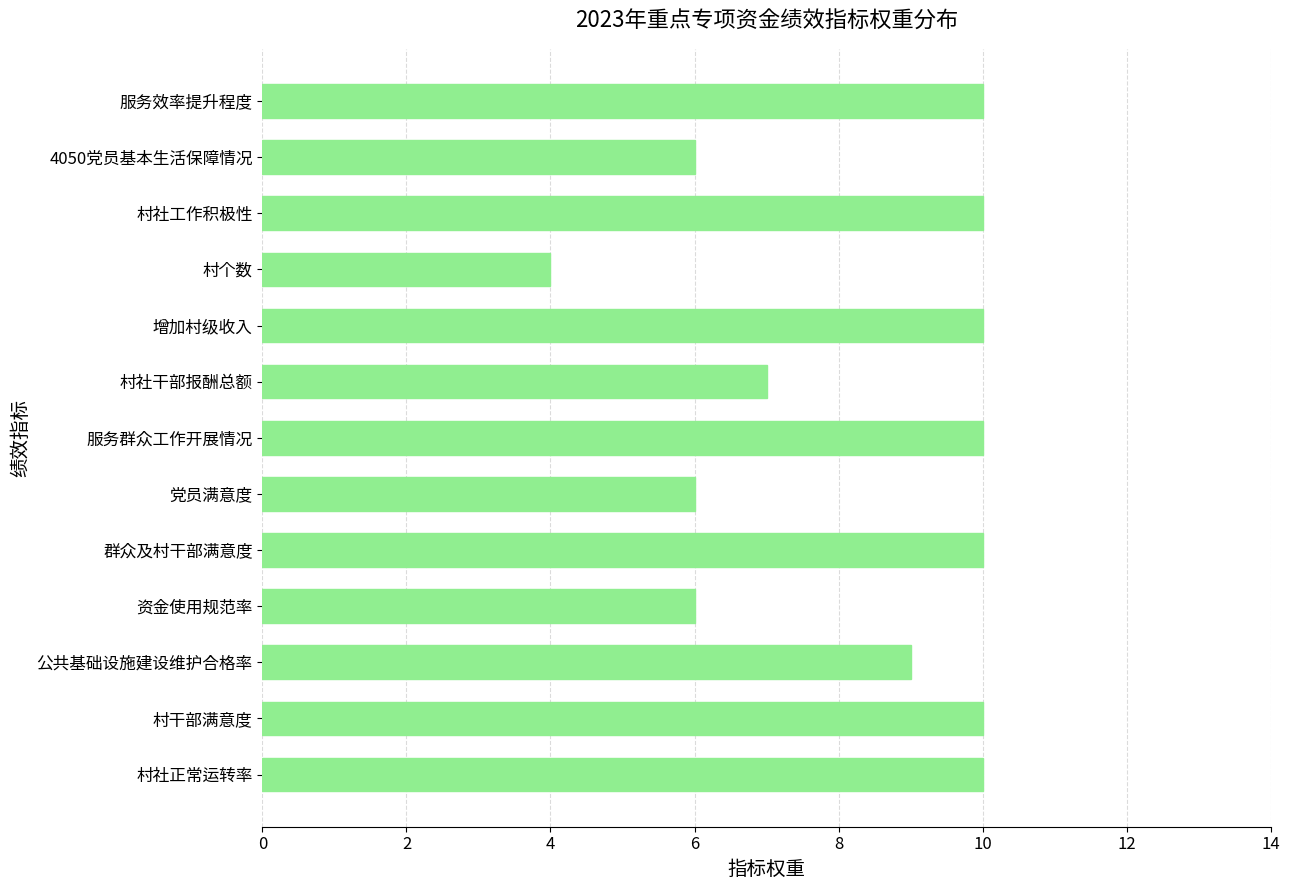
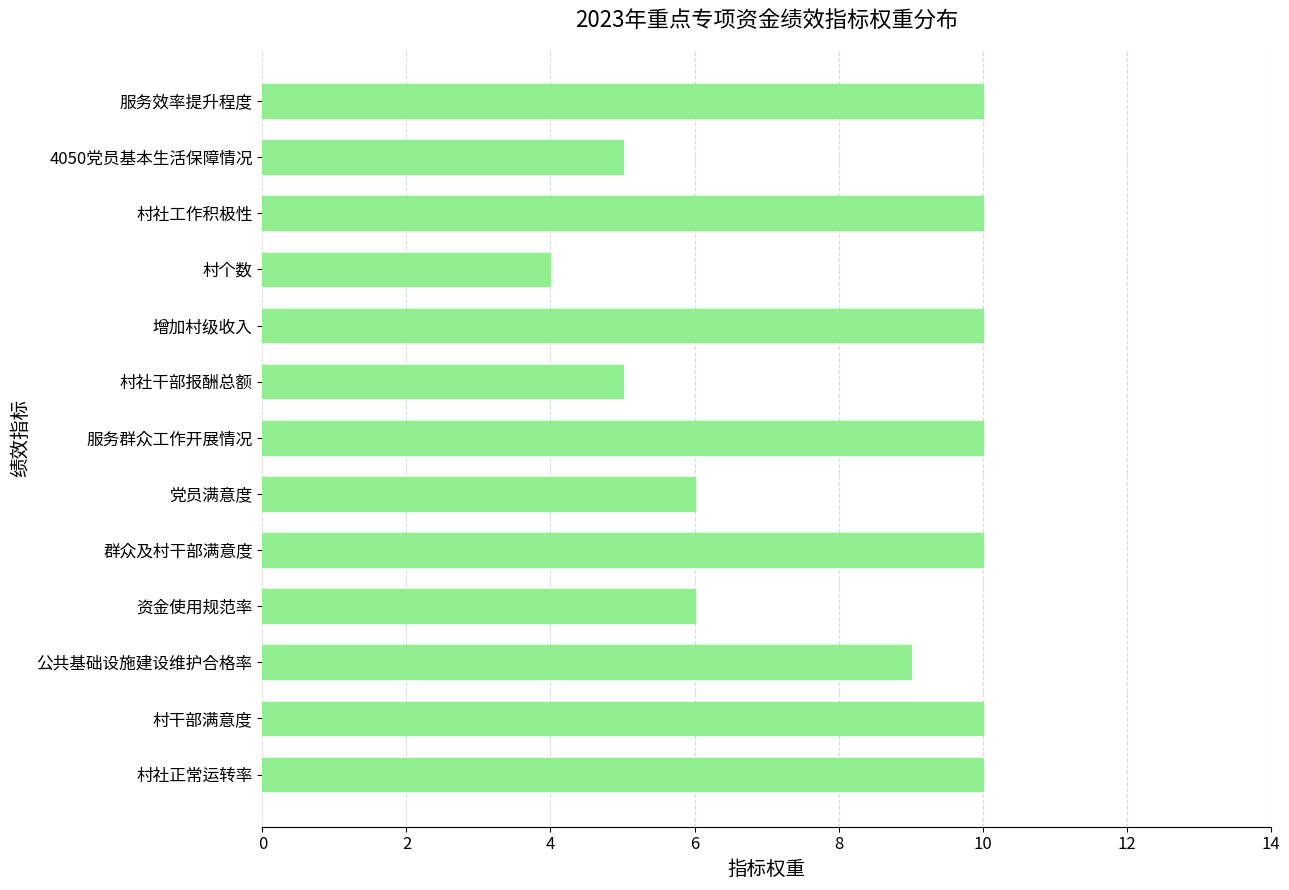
4050党员基本生活保障情况: 6 -> 5
村社干部报酬总额: 7 -> 5
